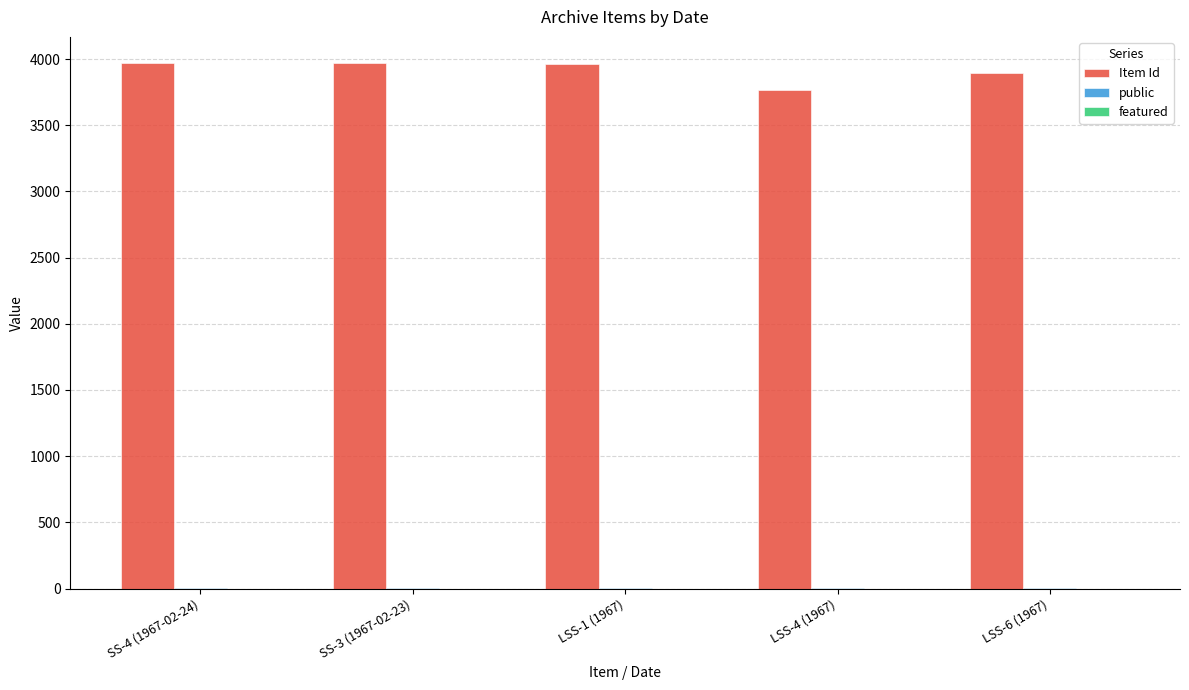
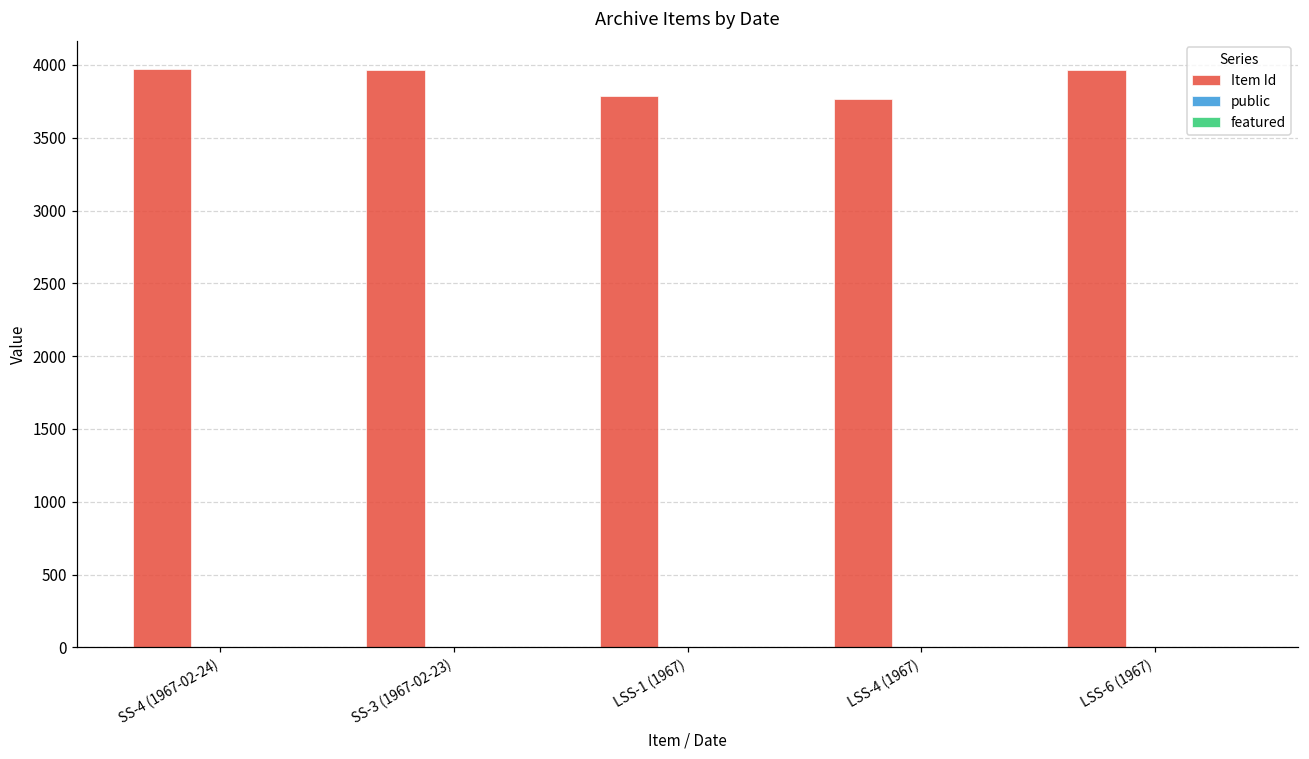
Item Id, LSS-1 (1967): 3960 -> 3780
Item Id, LSS-6 (1967): 3890 -> 3960
